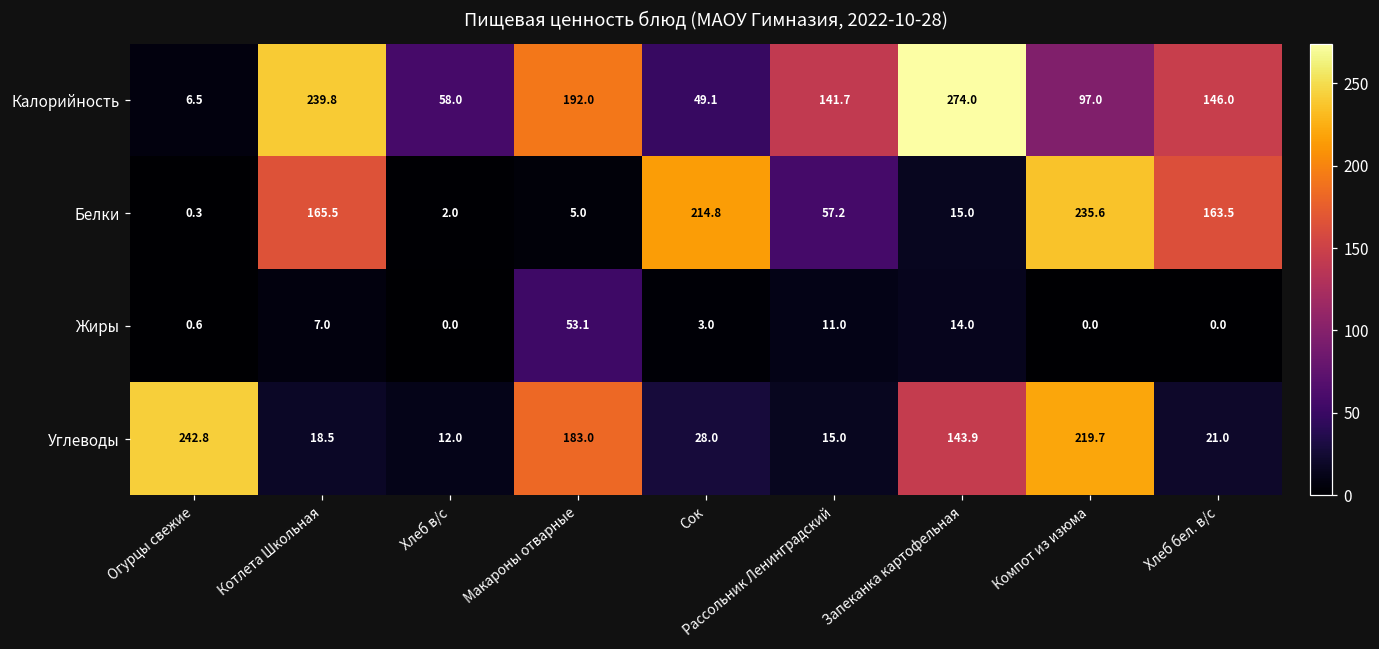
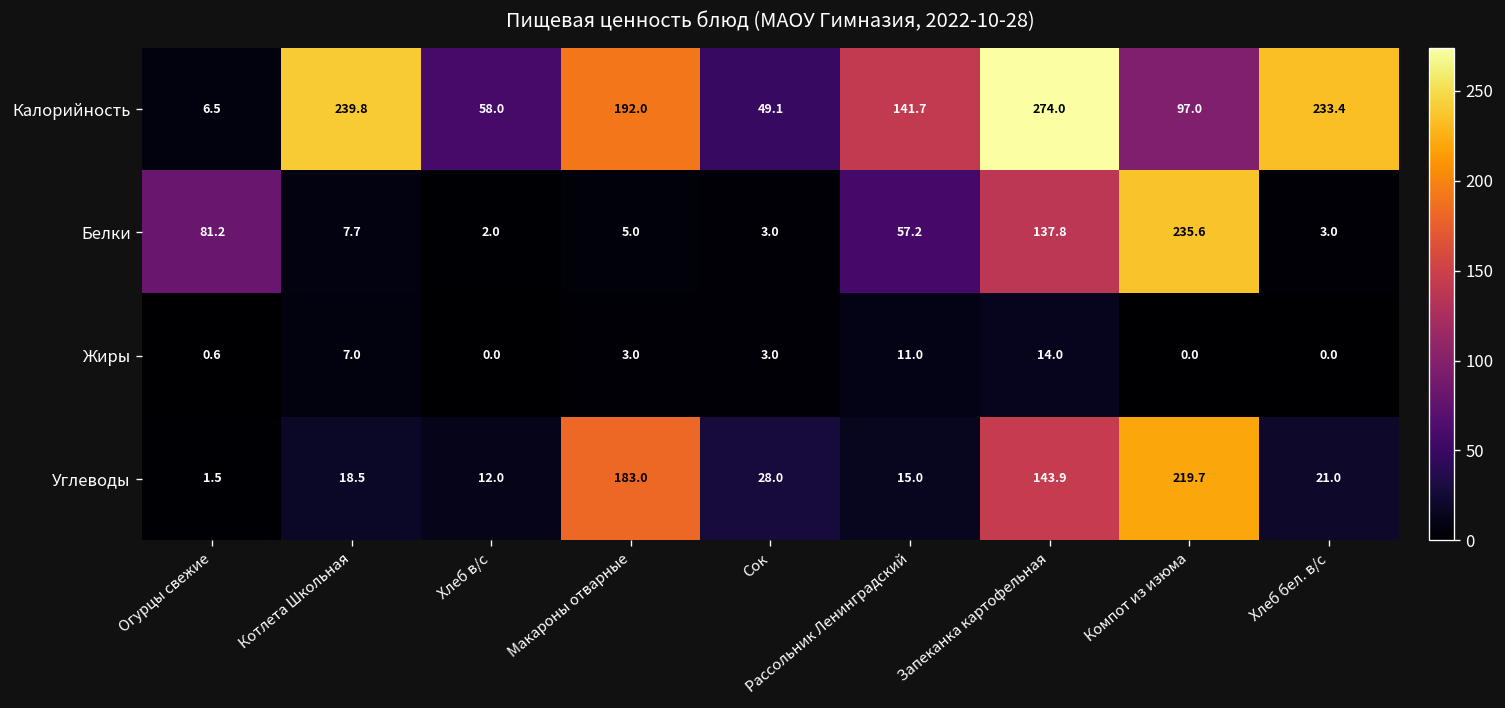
Калорийность, Хлеб бел. в/с: 146.0 -> 233.4
Белки, Огурцы свежие: 0.3 -> 81.2
Белки, Котлета Школьная: 165.5 -> 7.7
Белки, Сок: 214.8 -> 3.0
Белки, Запеканка картофельная: 15.0 -> 137.8
Белки, Хлеб бел. в/с: 163.5 -> 3.0
Жиры, Макароны отварные: 53.1 -> 3.0
Углеводы, Огурцы свежие: 242.8 -> 1.5
